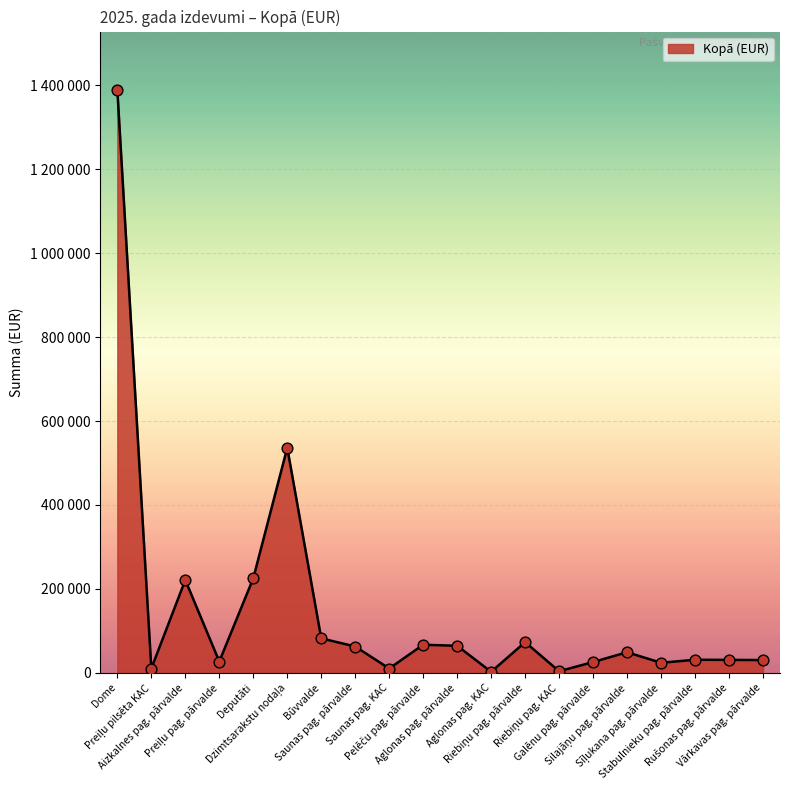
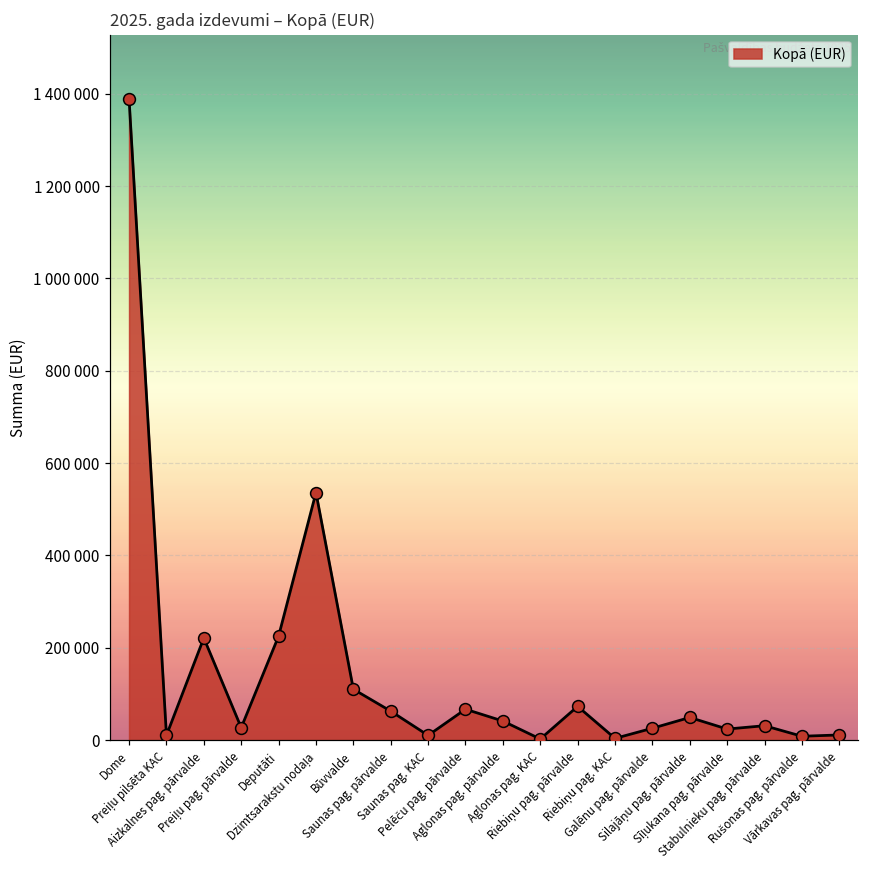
Būvvalde: 80000 -> 110000
Aglonas pag. pārvalde: 60000 -> 40000
Rušonas pag. pārvalde: 30000 -> 10000
Vārkavas pag. pārvalde: 30000 -> 10000
